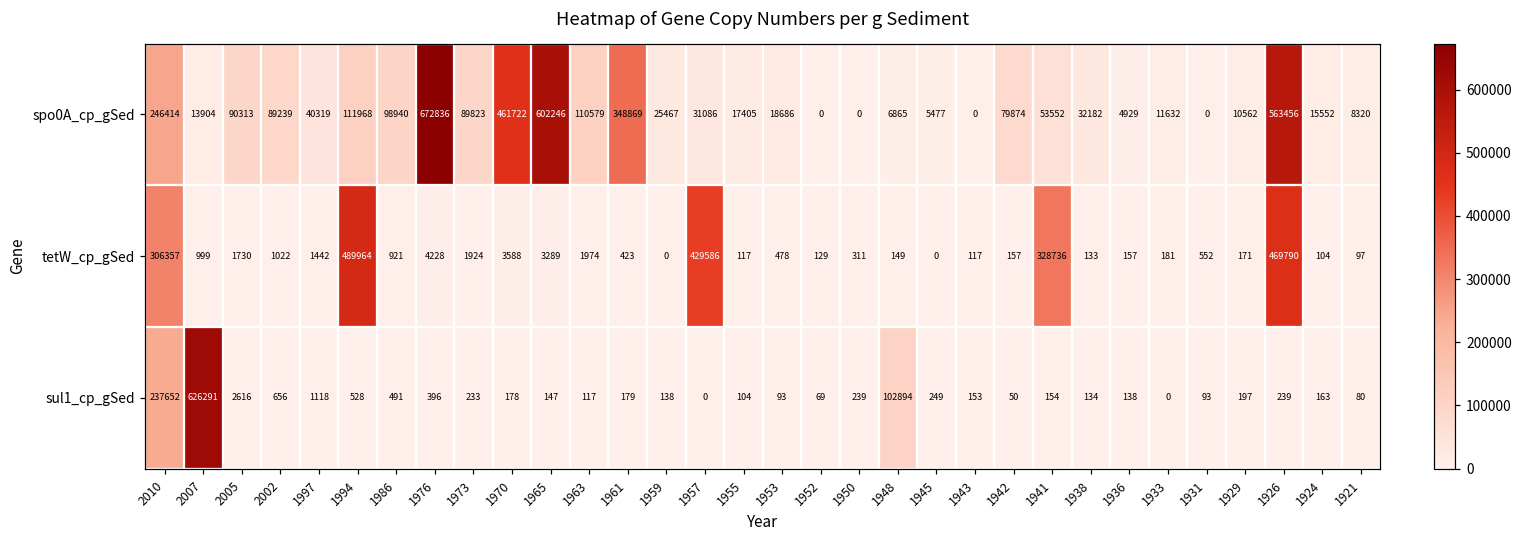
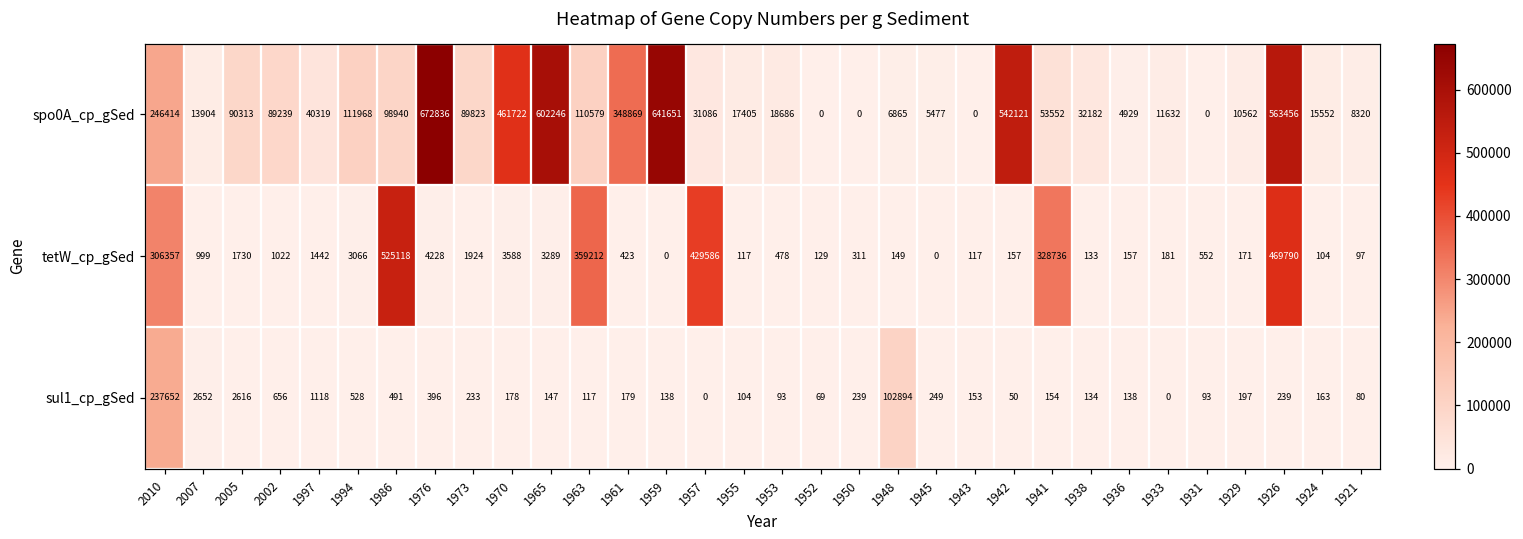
spo0A_cp_gSed, 1959: 25467 -> 641651
spo0A_cp_gSed, 1942: 79874 -> 542121
tetW_cp_gSed, 1994: 489964 -> 3066
tetW_cp_gSed, 1986: 921 -> 525118
tetW_cp_gSed, 1963: 1974 -> 359212
sul1_cp_gSed, 2007: 626291 -> 2652
